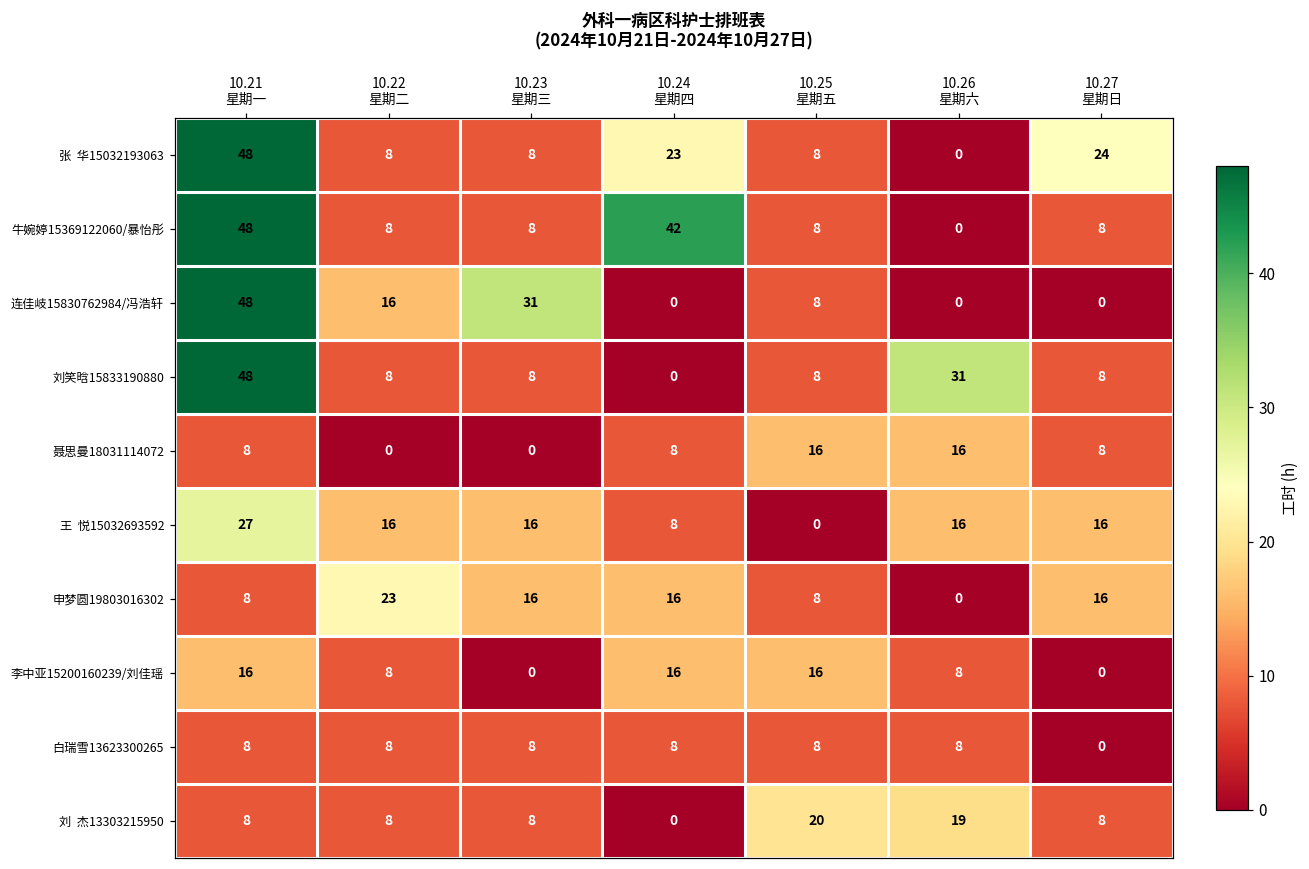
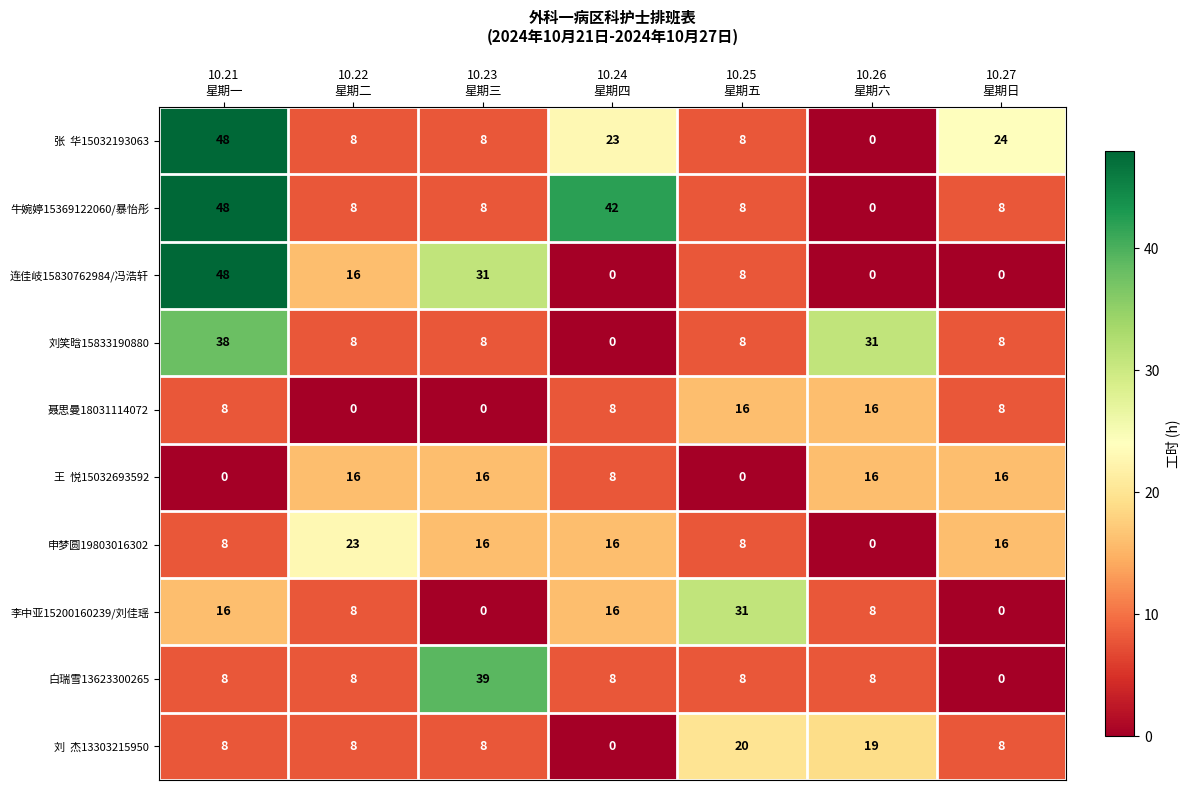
刘笑晗15833190880, 10.21 星期一: 48 -> 38
王 悦15032693592, 10.21 星期一: 27 -> 0
李中亚15200160239/刘佳瑶, 10.25 星期五: 16 -> 31
白瑞雪13623300265, 10.23 星期三: 8 -> 39
